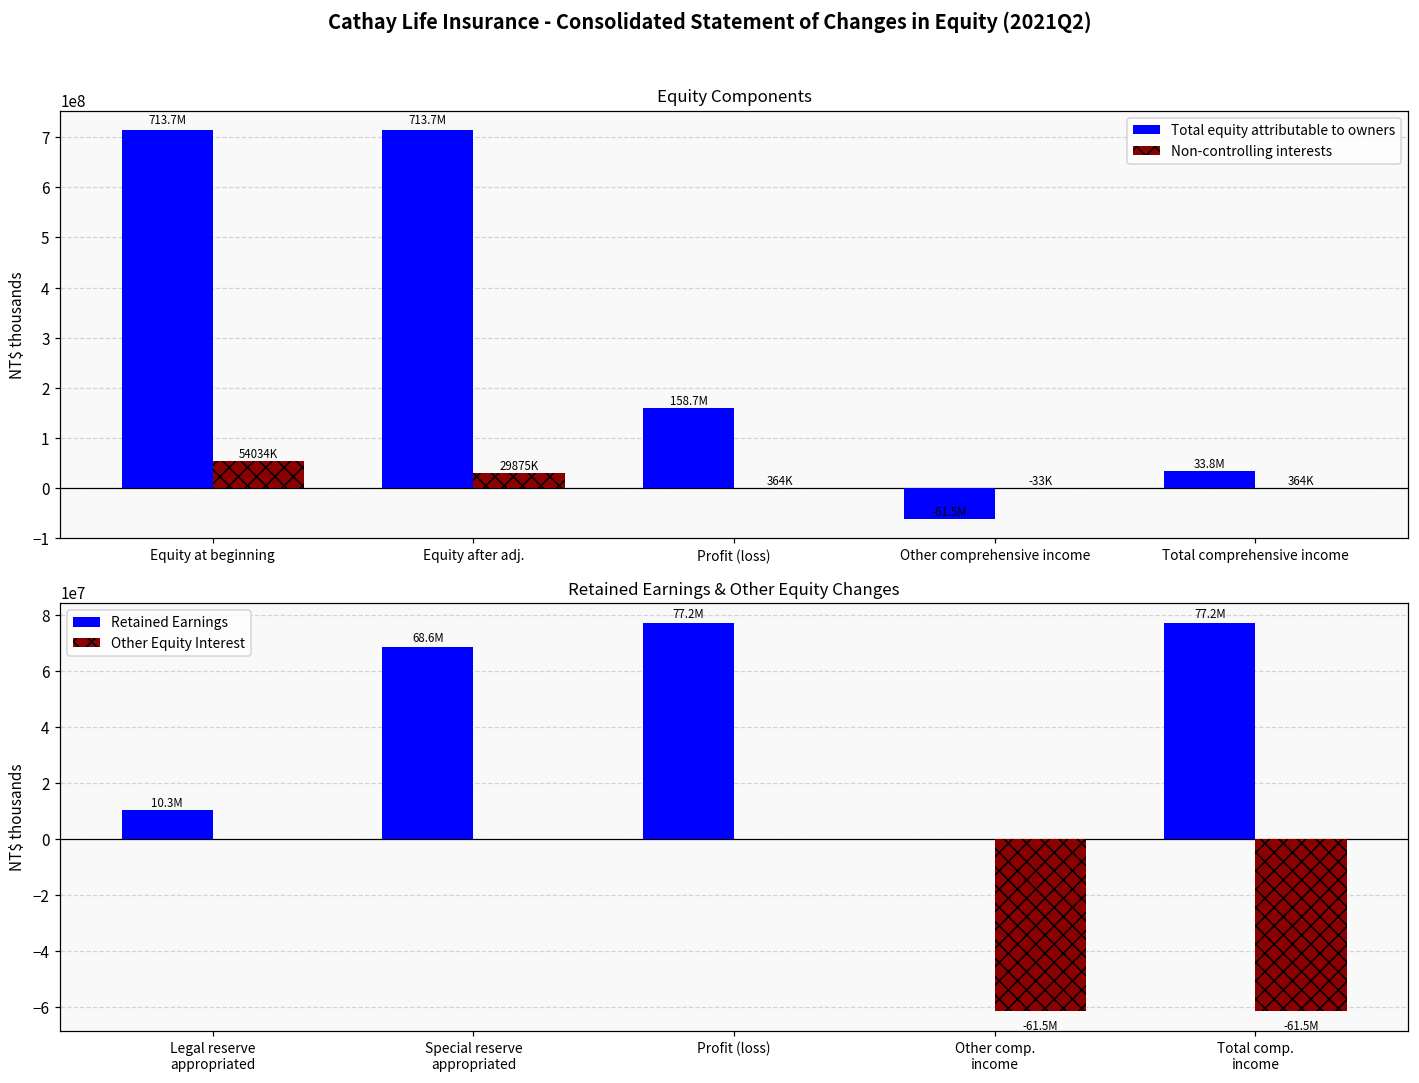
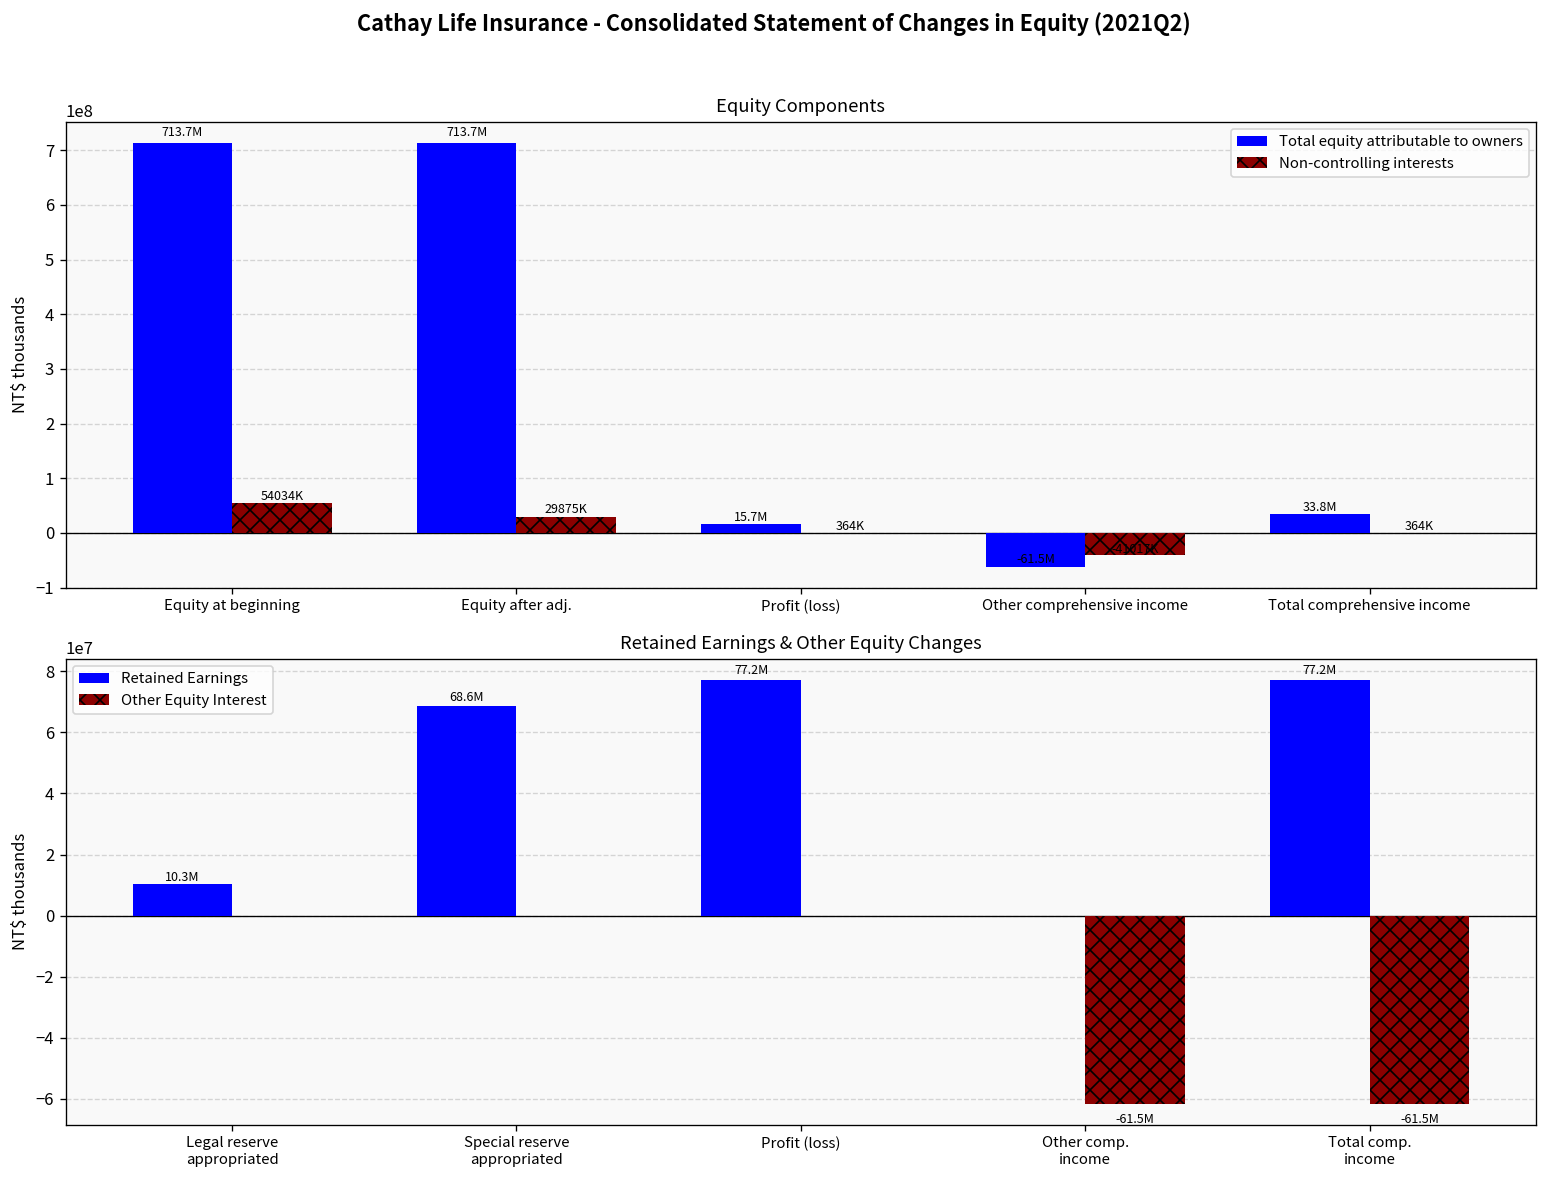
Equity Components, Total equity attributable to owners, Profit (loss): 158.7M -> 15.7M
Equity Components, Non-controlling interests, Other comprehensive income: -33K -> -41017K
